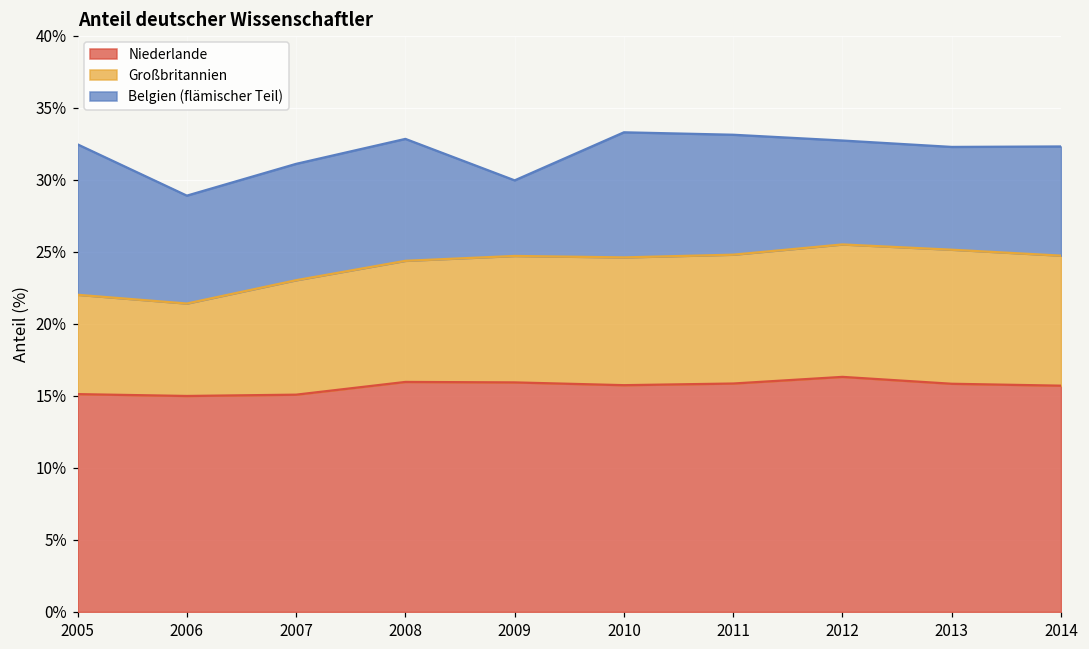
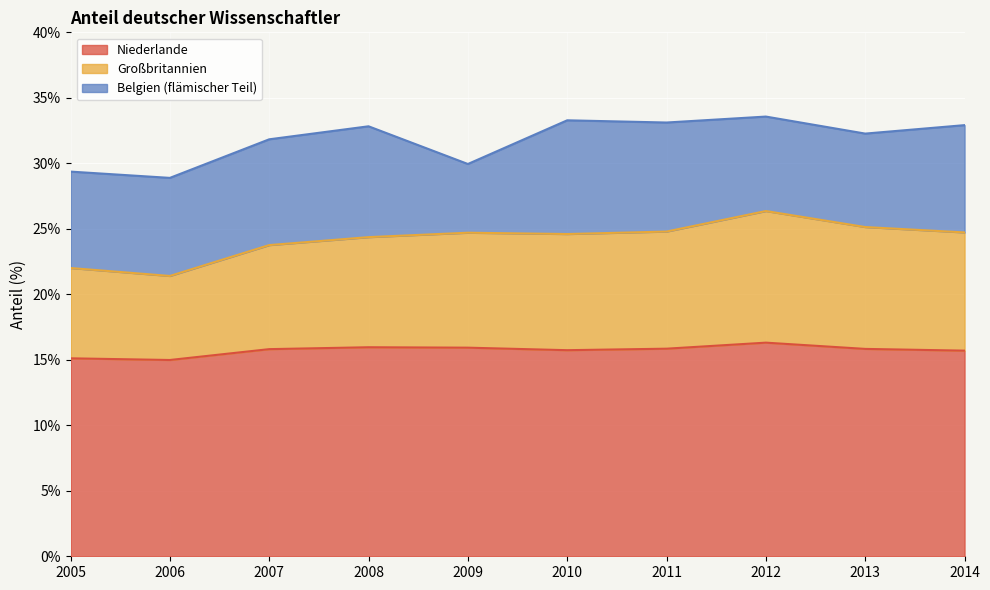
Belgien (flämischer Teil), 2005: 10.4% -> 7.4%
Niederlande, 2007: 15.1% -> 15.8%
Großbritannien, 2012: 9.2% -> 10.0%
Belgien (flämischer Teil), 2014: 7.6% -> 8.2%
